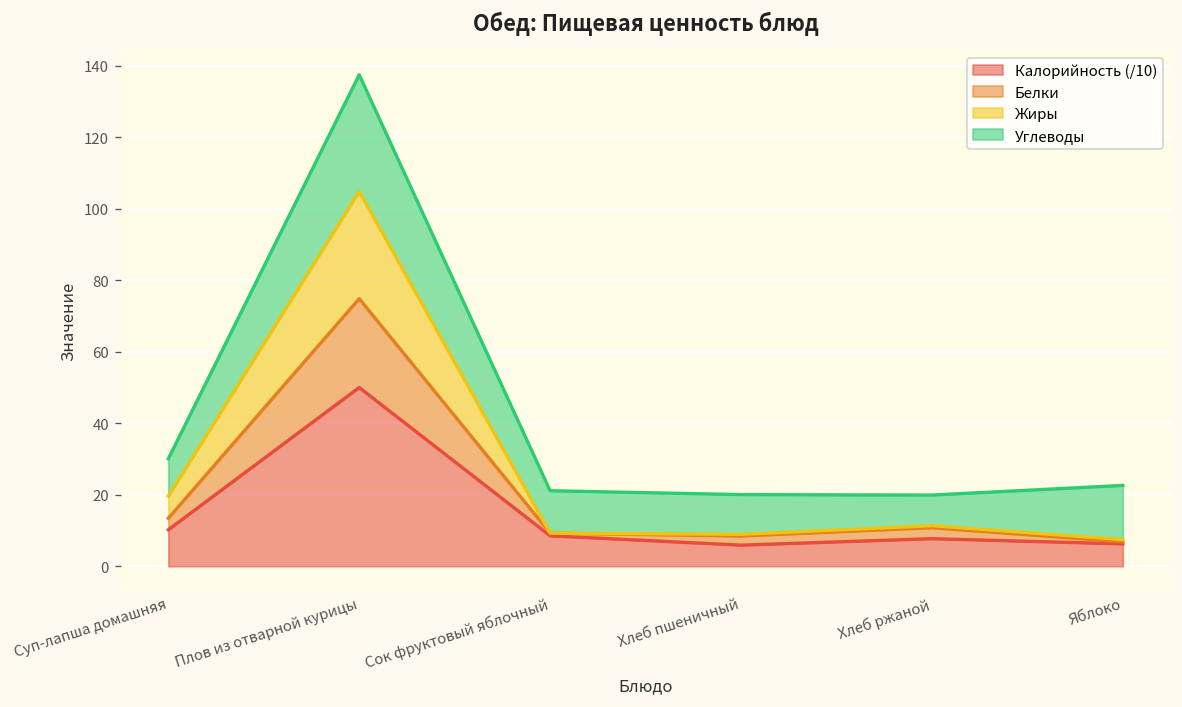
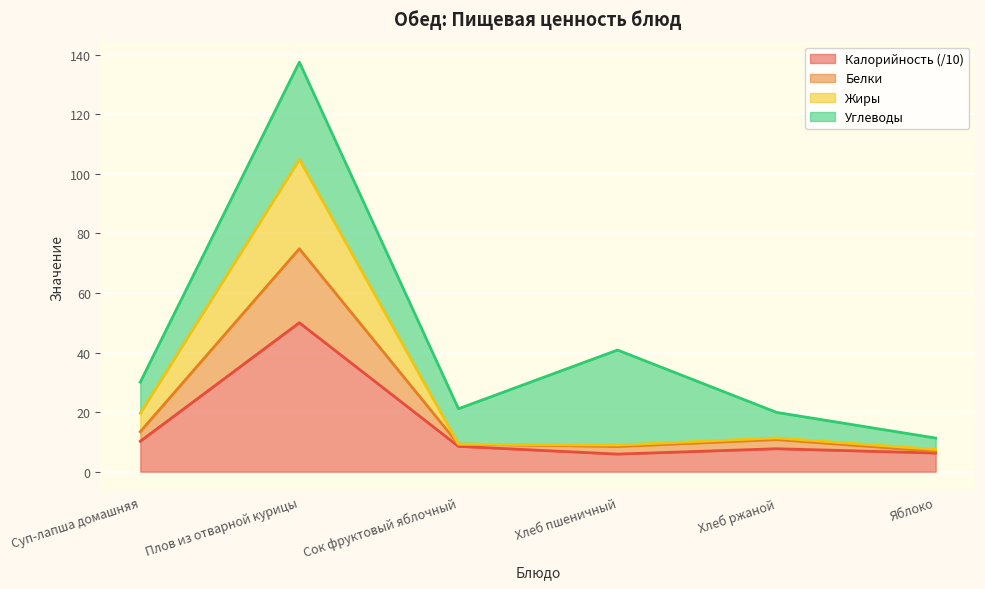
Углеводы, Хлеб пшеничный: 11 -> 32
Углеводы, Яблоко: 15 -> 4
